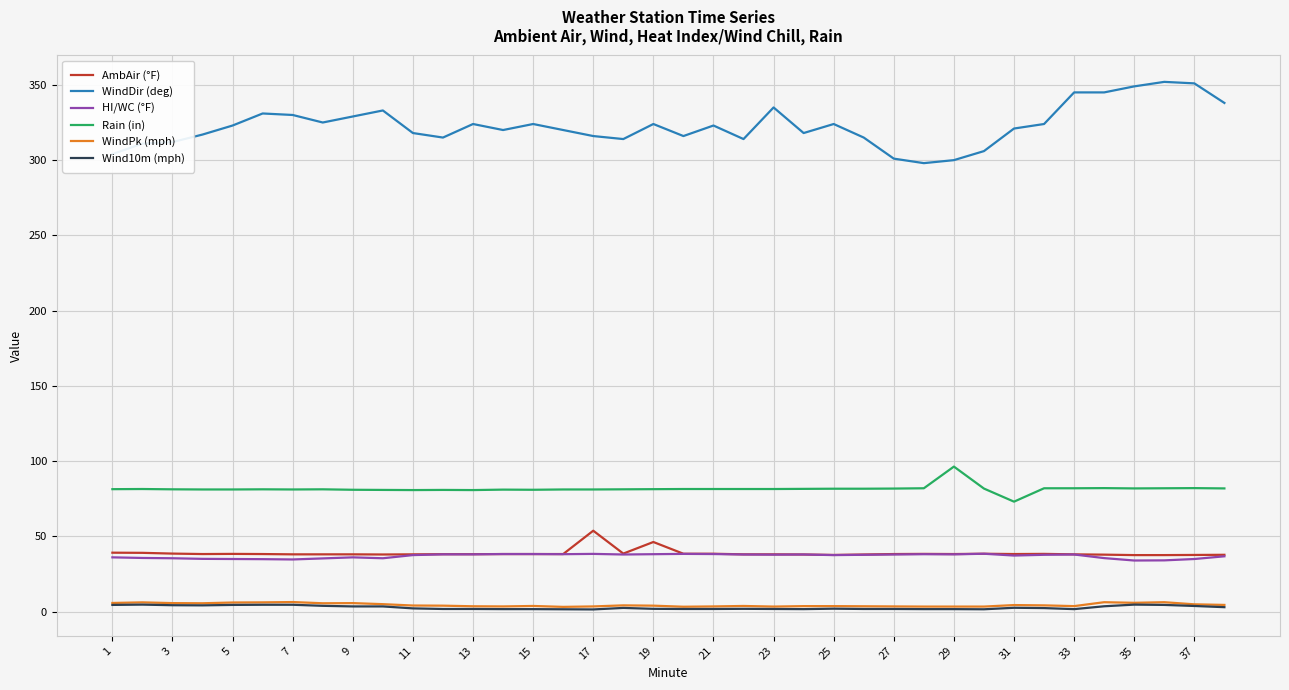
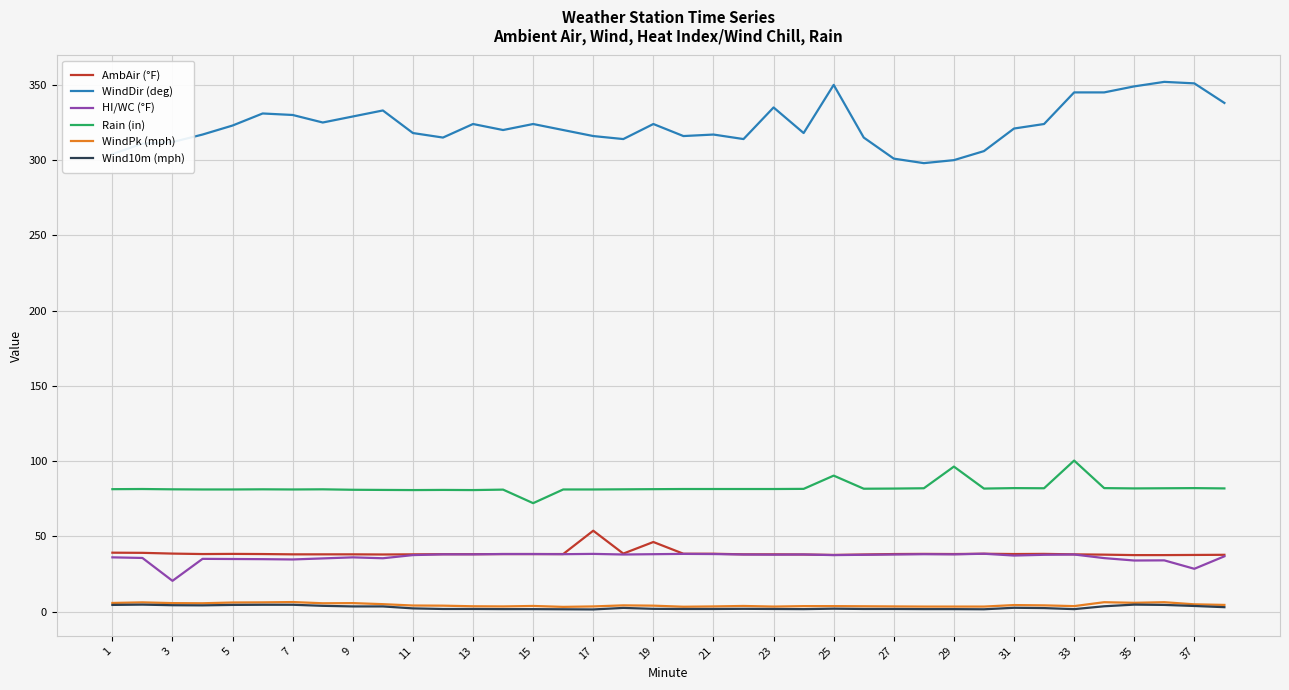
HI/WC (°F), 3: 36 -> 21
Rain (in), 15: 81 -> 72
WindDir (deg), 21: 323 -> 317
WindDir (deg), 25: 324 -> 350
Rain (in), 25: 82 -> 90
Rain (in), 31: 73 -> 82
Rain (in), 33: 82 -> 100
HI/WC (°F), 37: 35 -> 29
